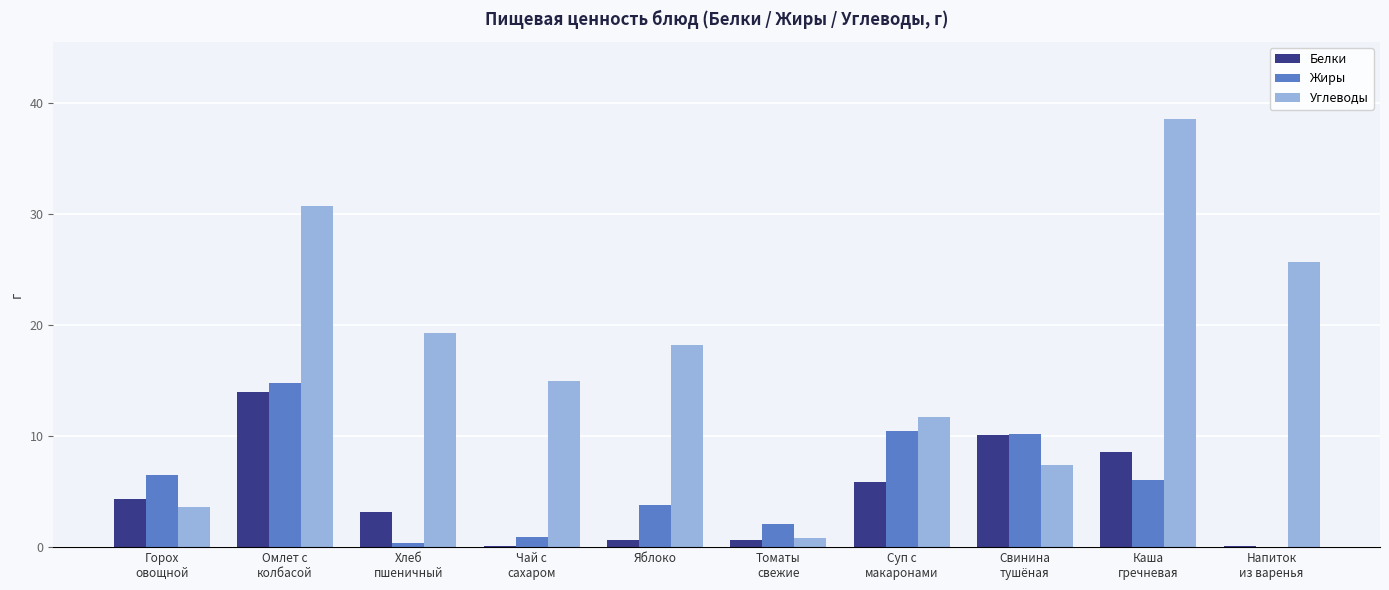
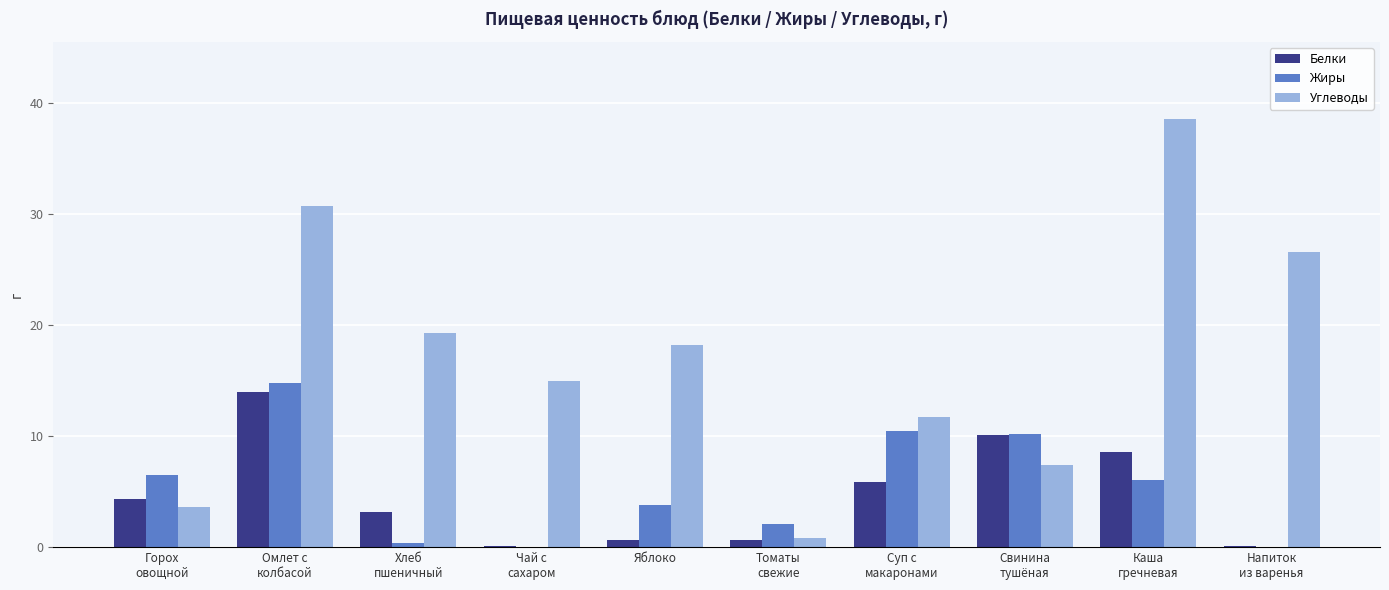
Жиры, Чай с сахаром: 0.9 -> 0.0
Углеводы, Напиток из варенья: 25.7 -> 26.6
